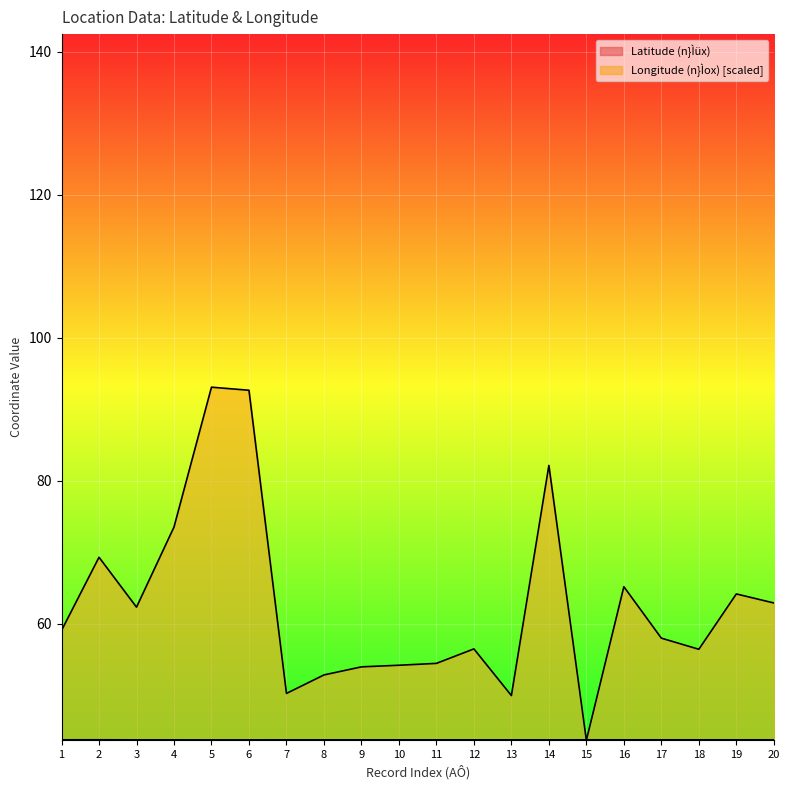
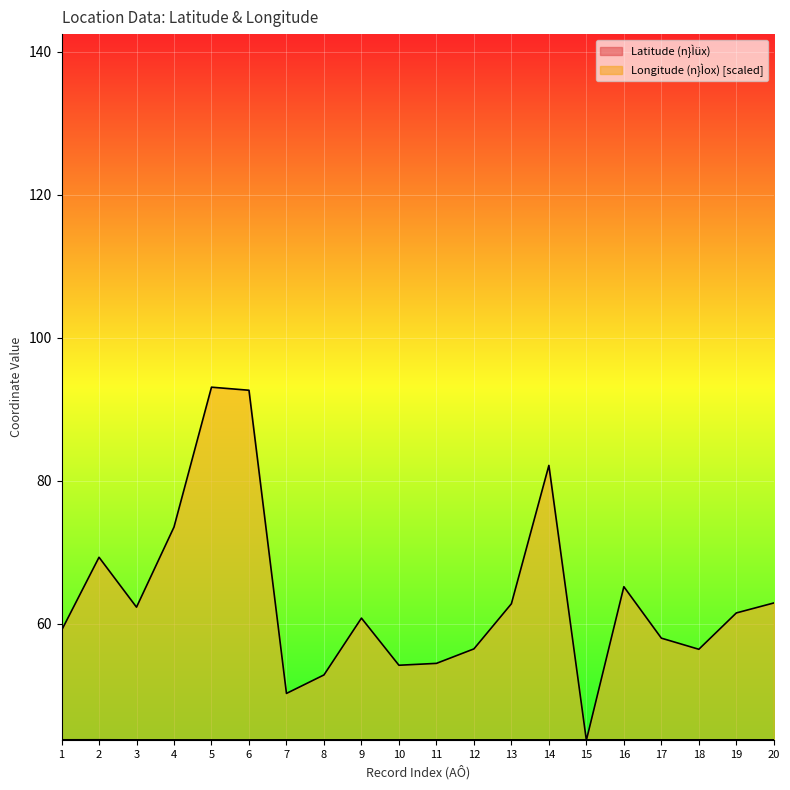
Longitude (n}Ìox) [scaled], 9: 54 -> 61
Longitude (n}Ìox) [scaled], 13: 50 -> 63
Longitude (n}Ìox) [scaled], 19: 64 -> 62
